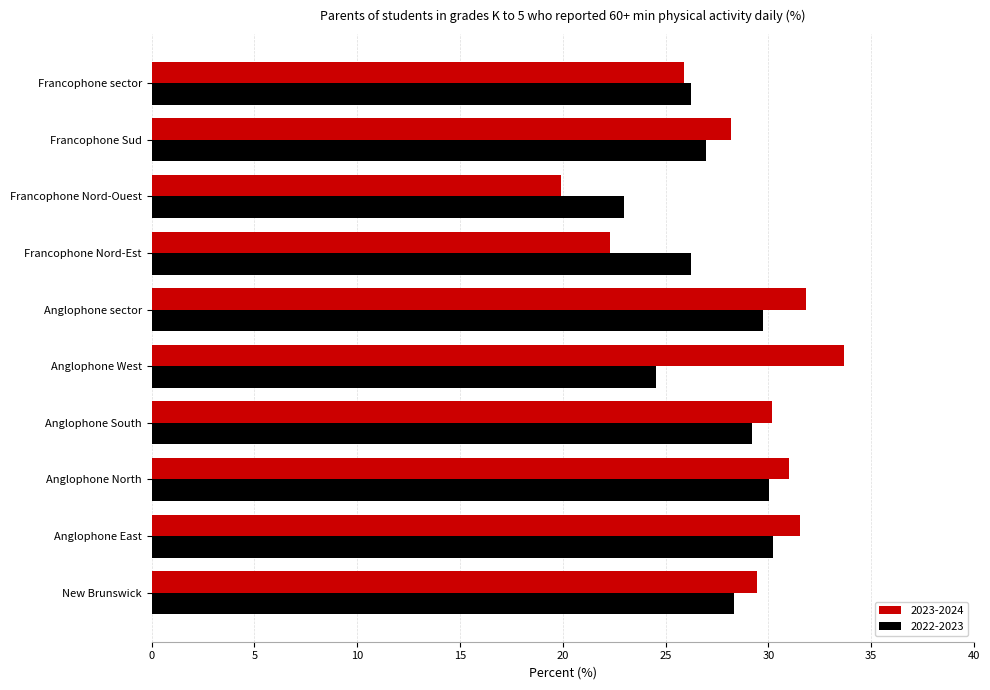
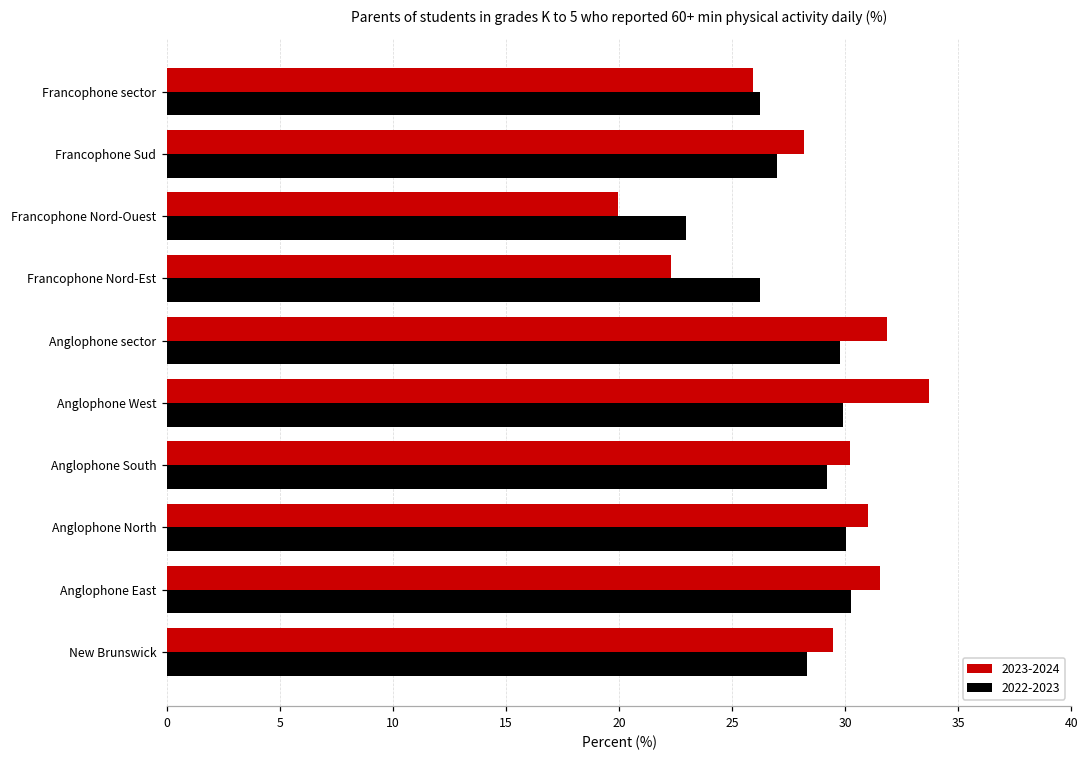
2022-2023, Anglophone West: 24.5 -> 29.9
